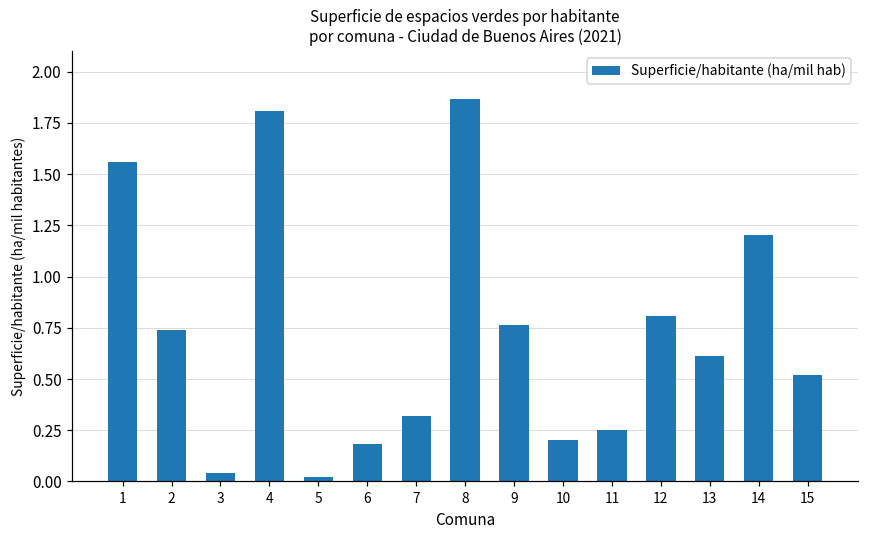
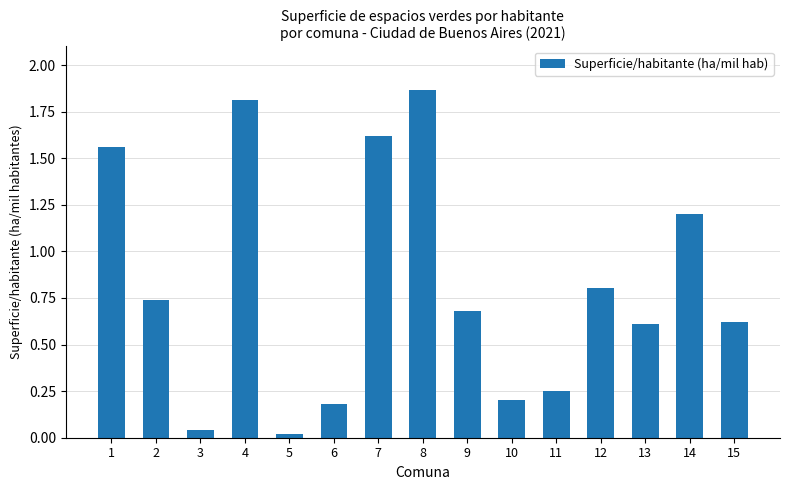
7: 0.32 -> 1.62
9: 0.77 -> 0.68
15: 0.52 -> 0.62
